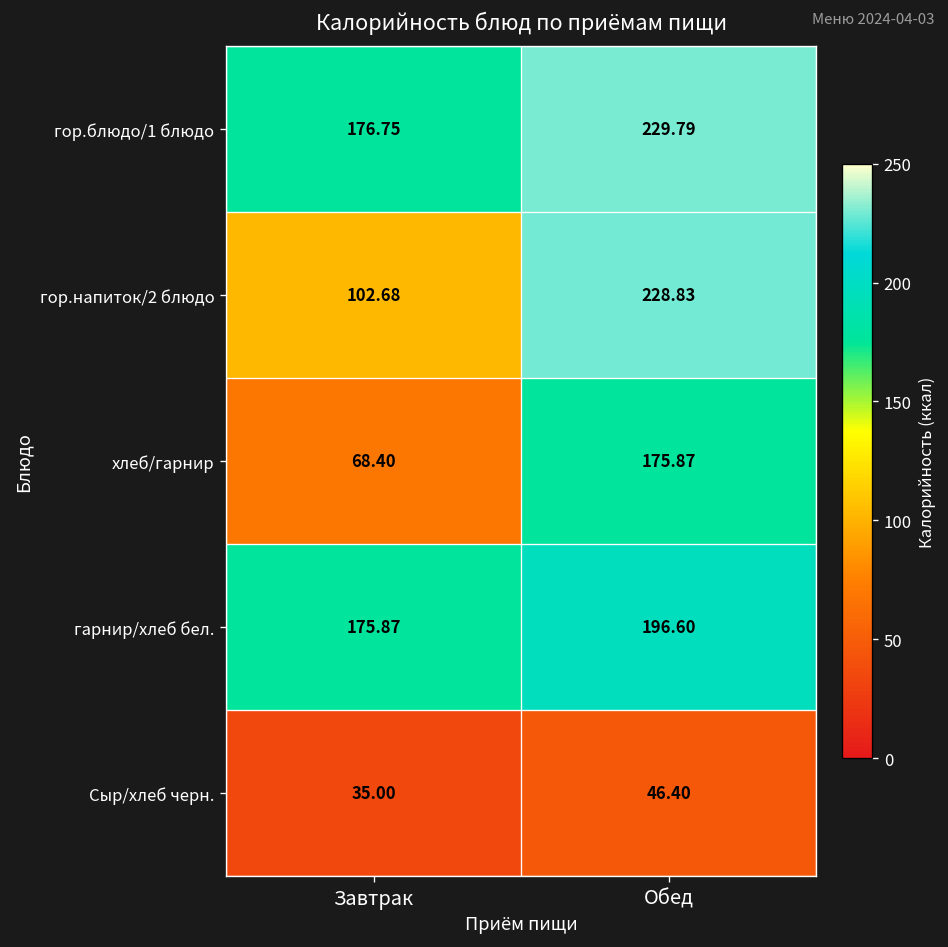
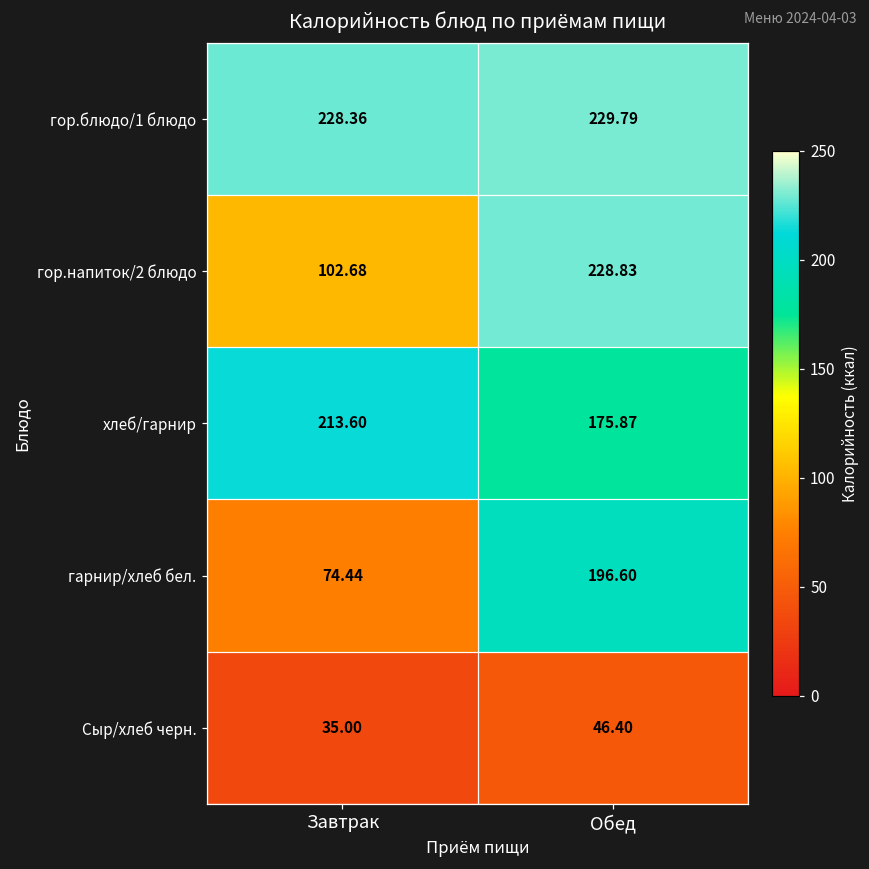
гор.блюдо/1 блюдо, Завтрак: 176.75 -> 228.36
хлеб/гарнир, Завтрак: 68.40 -> 213.60
гарнир/хлеб бел., Завтрак: 175.87 -> 74.44
